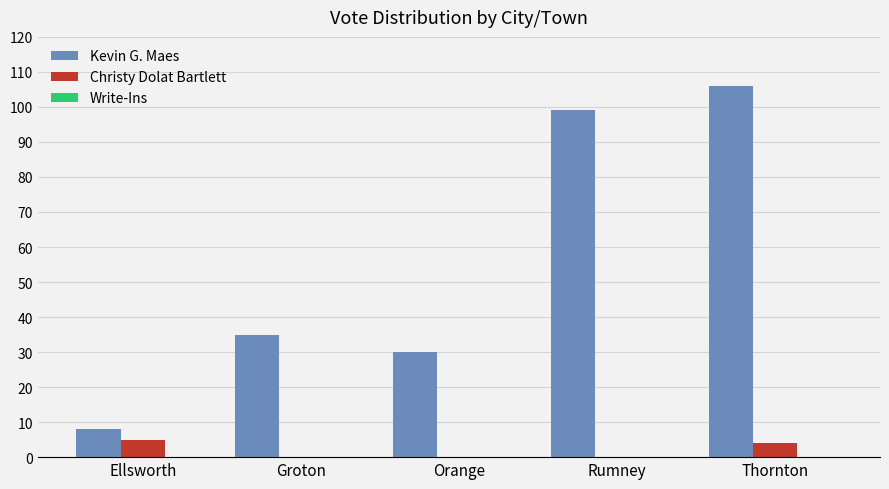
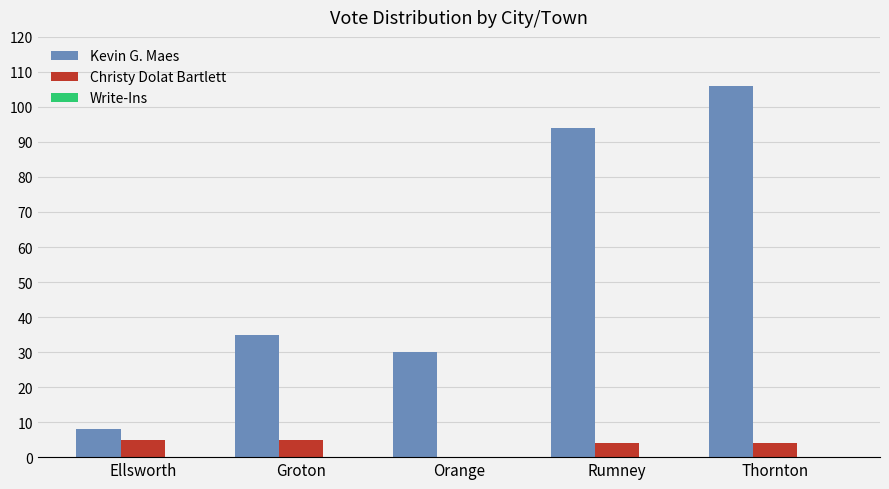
Christy Dolat Bartlett, Groton: 0 -> 5
Kevin G. Maes, Rumney: 99 -> 94
Christy Dolat Bartlett, Rumney: 0 -> 4
